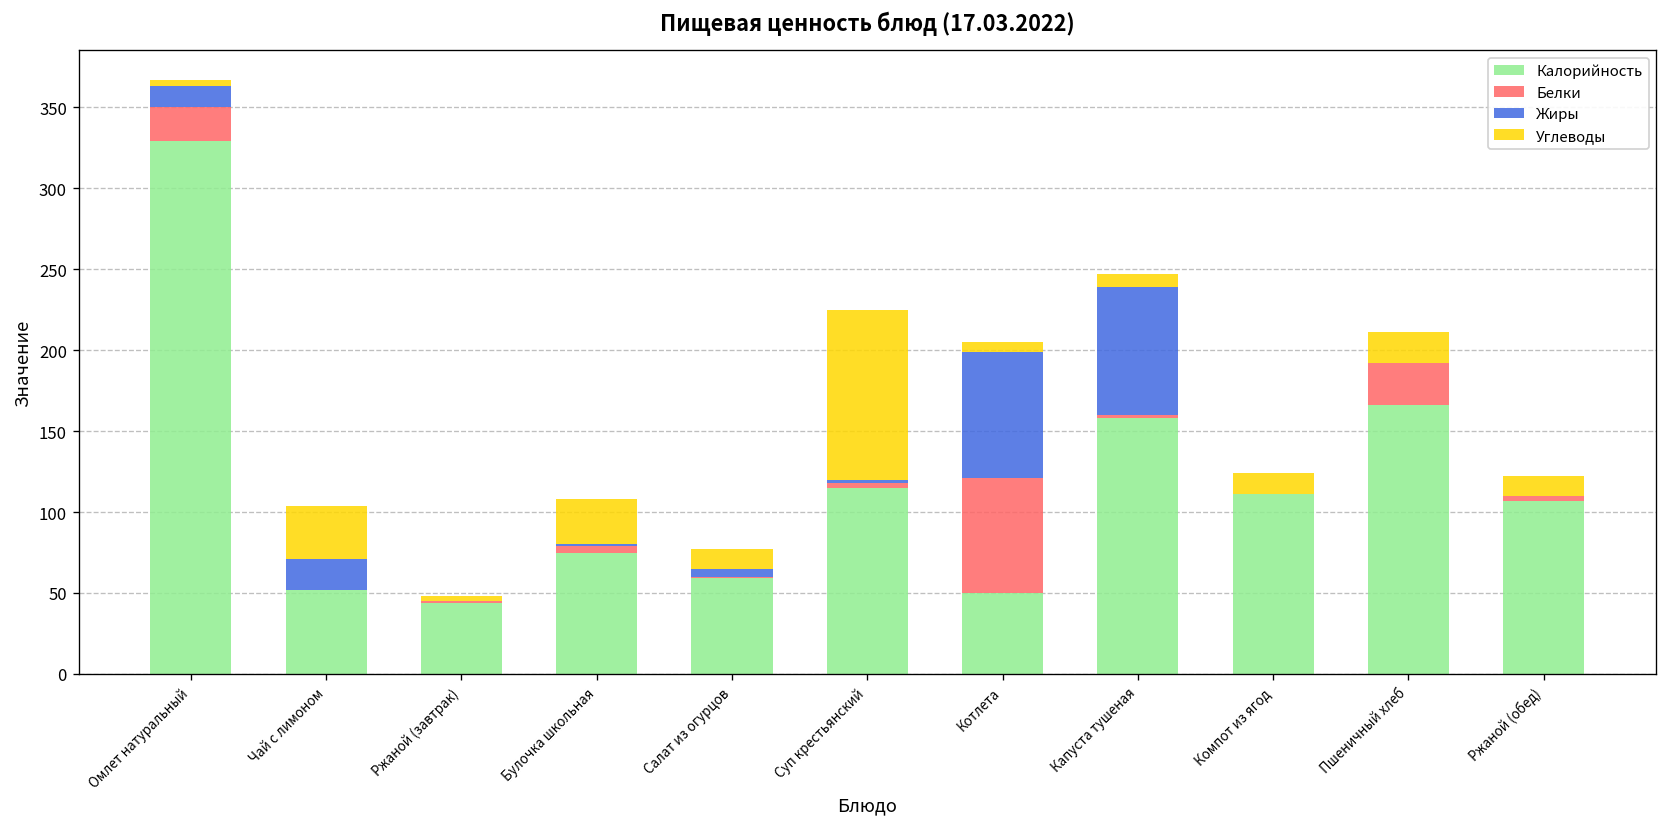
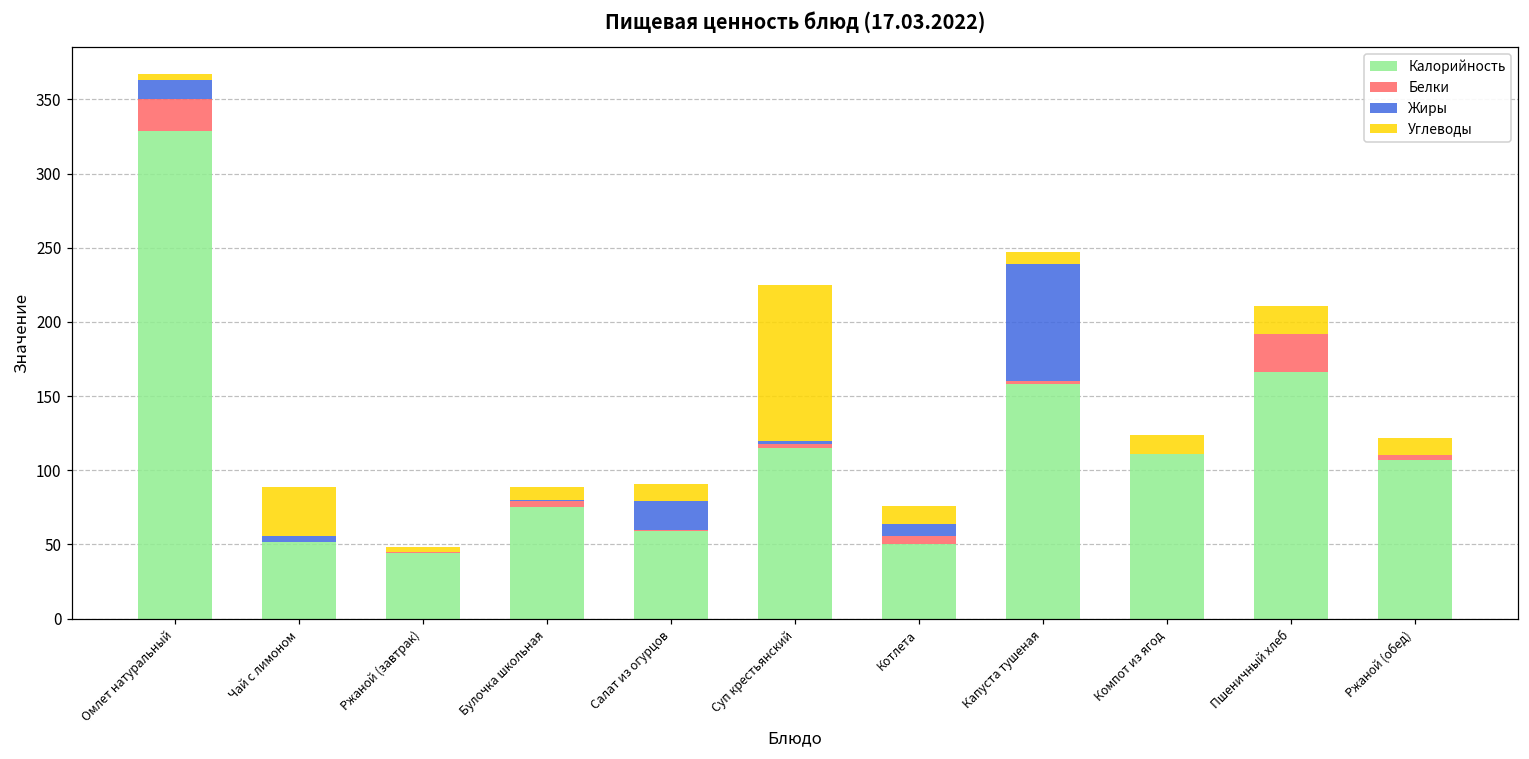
Жиры, Чай с лимоном: 19 -> 4
Углеводы, Булочка школьная: 28 -> 9
Жиры, Салат из огурцов: 5 -> 19
Белки, Котлета: 71 -> 6
Жиры, Котлета: 78 -> 8
Углеводы, Котлета: 6 -> 12
